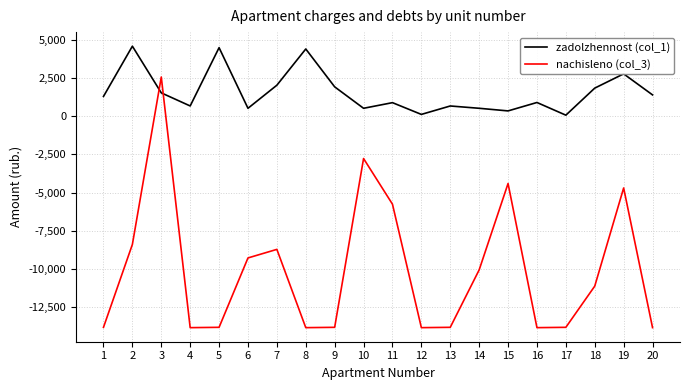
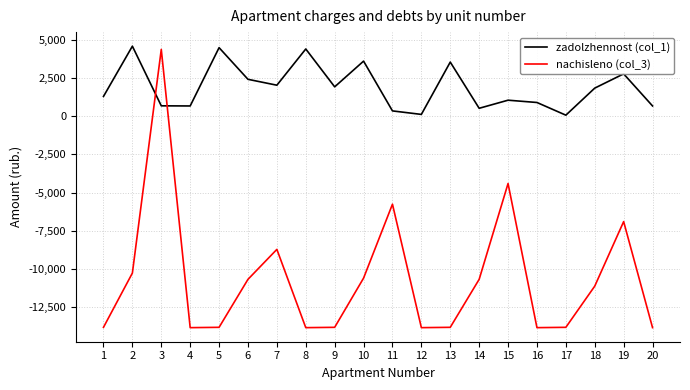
nachisleno (col_3), 2: -8,400 -> -10,300
zadolzhennost (col_1), 3: 1,500 -> 700
nachisleno (col_3), 3: 2,600 -> 4,400
zadolzhennost (col_1), 6: 500 -> 2,400
nachisleno (col_3), 6: -9,300 -> -10,700
zadolzhennost (col_1), 10: 500 -> 3,600
nachisleno (col_3), 10: -2,800 -> -10,600
zadolzhennost (col_1), 11: 900 -> 300
zadolzhennost (col_1), 13: 700 -> 3,500
nachisleno (col_3), 14: -10,100 -> -10,700
zadolzhennost (col_1), 15: 300 -> 1,000
nachisleno (col_3), 19: -4,700 -> -6,900
zadolzhennost (col_1), 20: 1,400 -> 700
